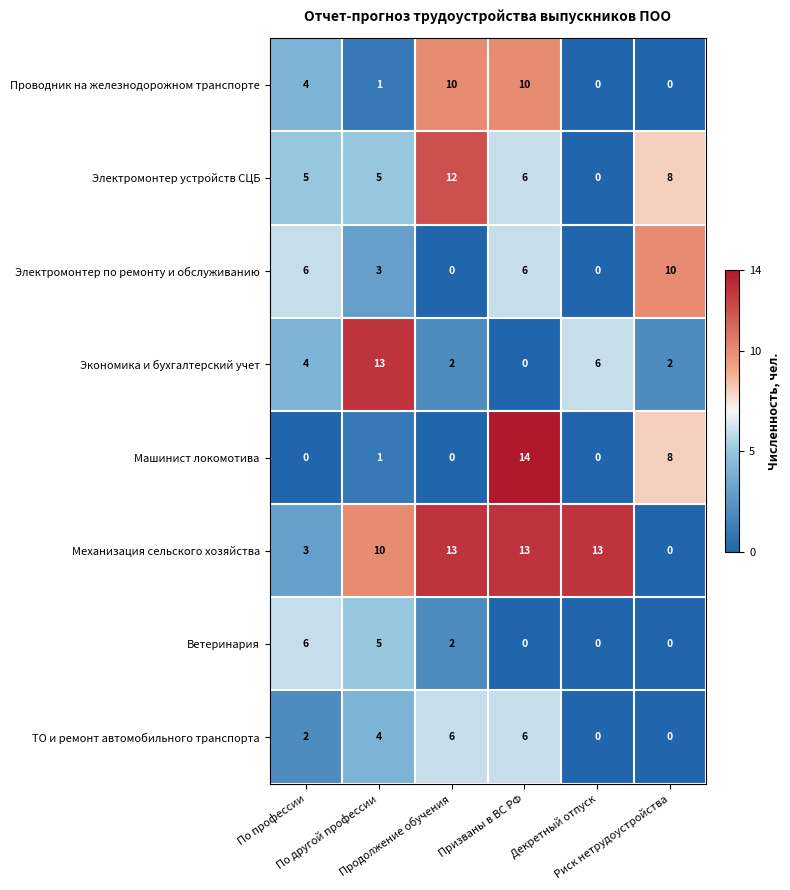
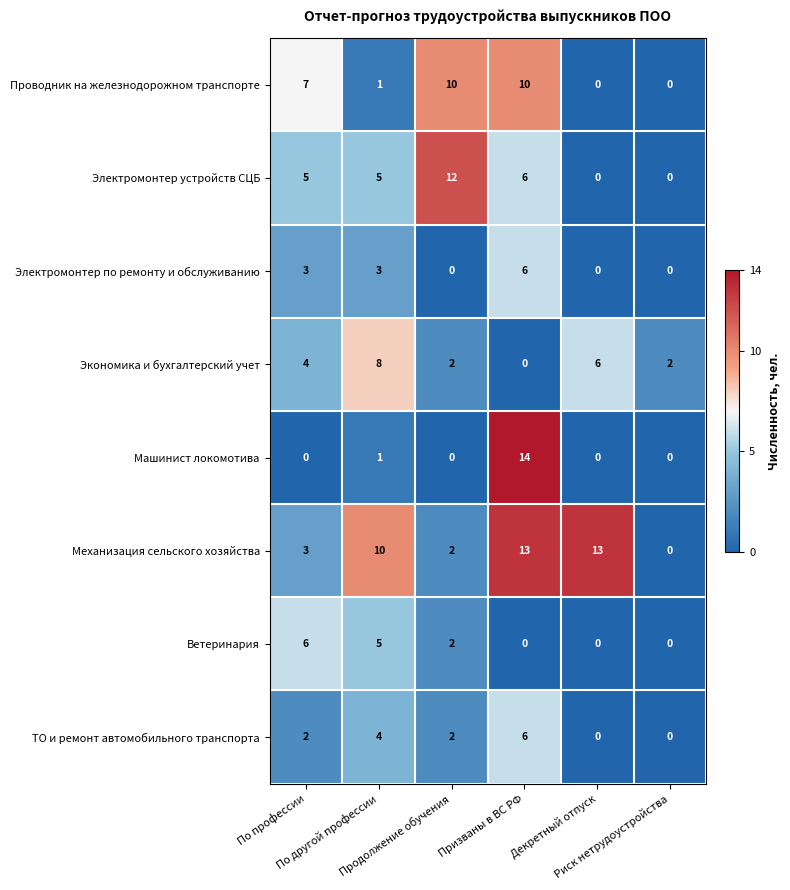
Проводник на железнодорожном транспорте, По профессии: 4 -> 7
Электромонтер устройств СЦБ, Риск нетрудоустройства: 8 -> 0
Электромонтер по ремонту и обслуживанию, По профессии: 6 -> 3
Электромонтер по ремонту и обслуживанию, Риск нетрудоустройства: 10 -> 0
Экономика и бухгалтерский учет, По другой профессии: 13 -> 8
Машинист локомотива, Риск нетрудоустройства: 8 -> 0
Механизация сельского хозяйства, Продолжение обучения: 13 -> 2
ТО и ремонт автомобильного транспорта, Продолжение обучения: 6 -> 2
